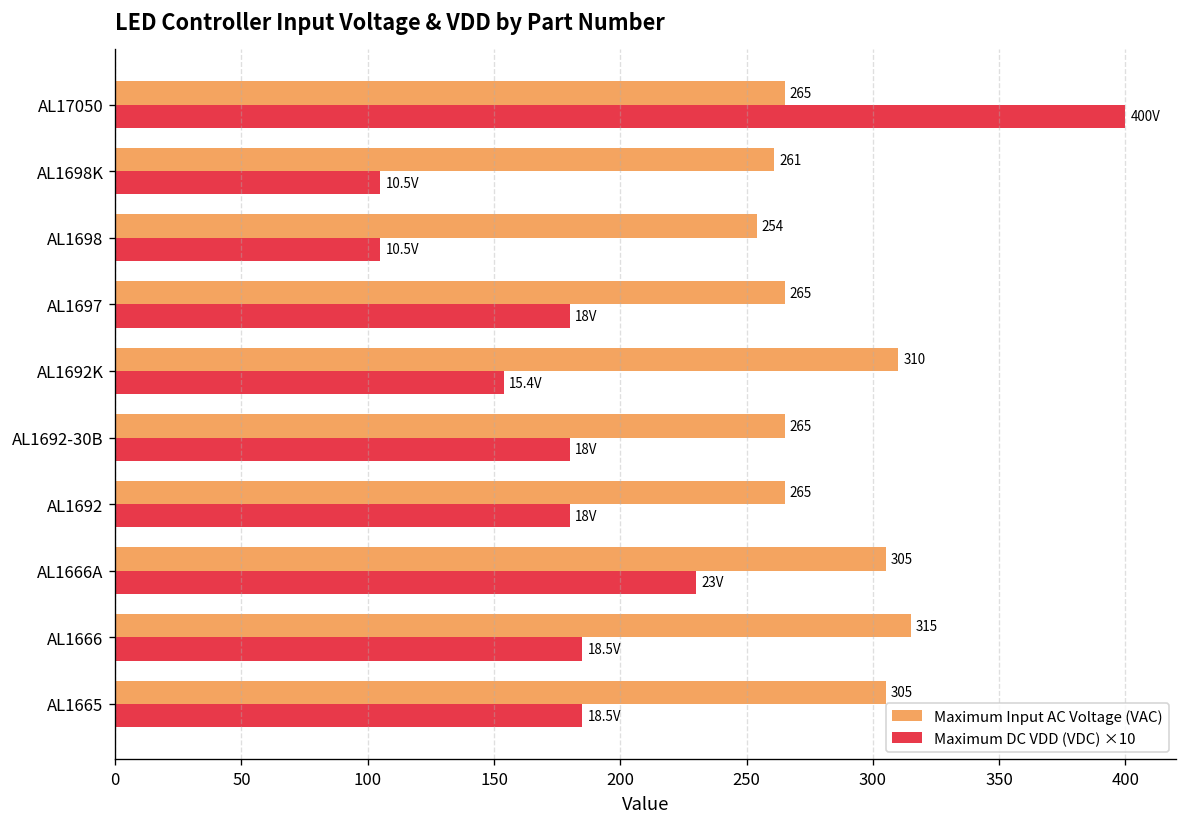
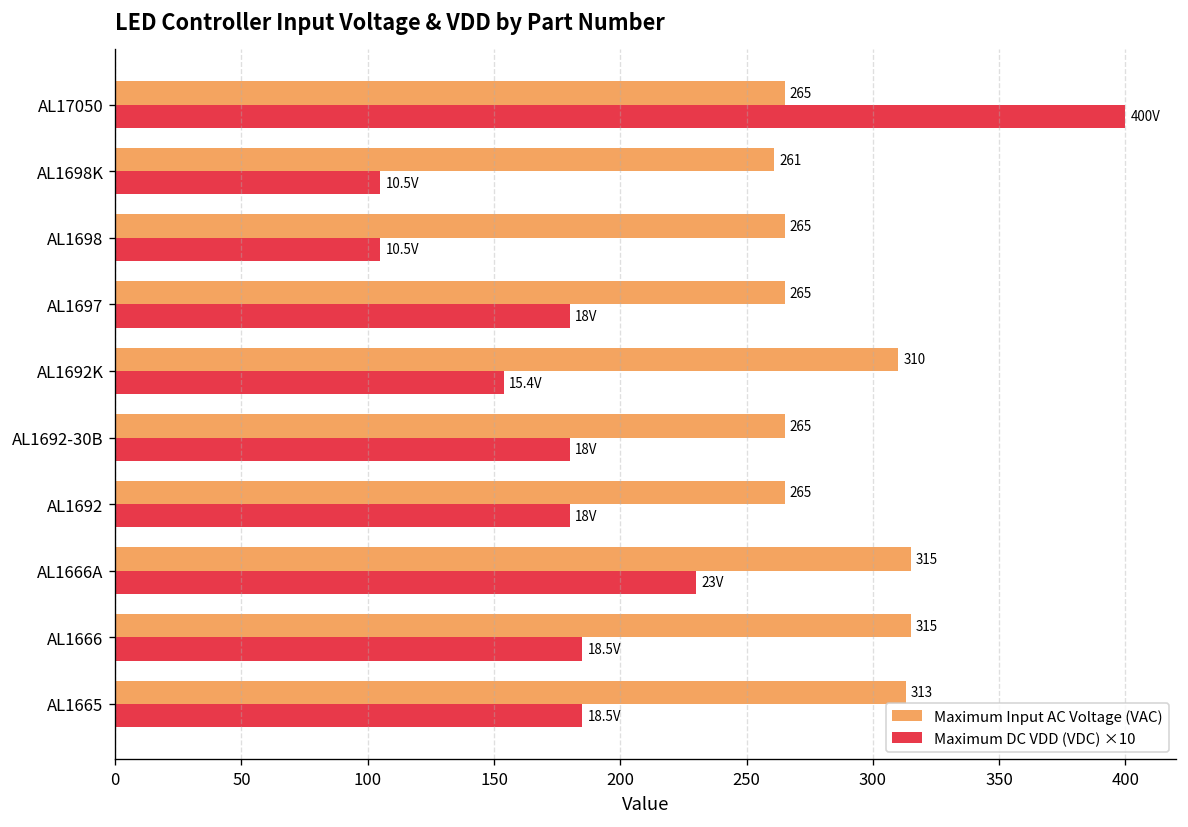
Maximum Input AC Voltage (VAC), AL1698: 254 -> 265
Maximum Input AC Voltage (VAC), AL1666A: 305 -> 315
Maximum Input AC Voltage (VAC), AL1665: 305 -> 313
